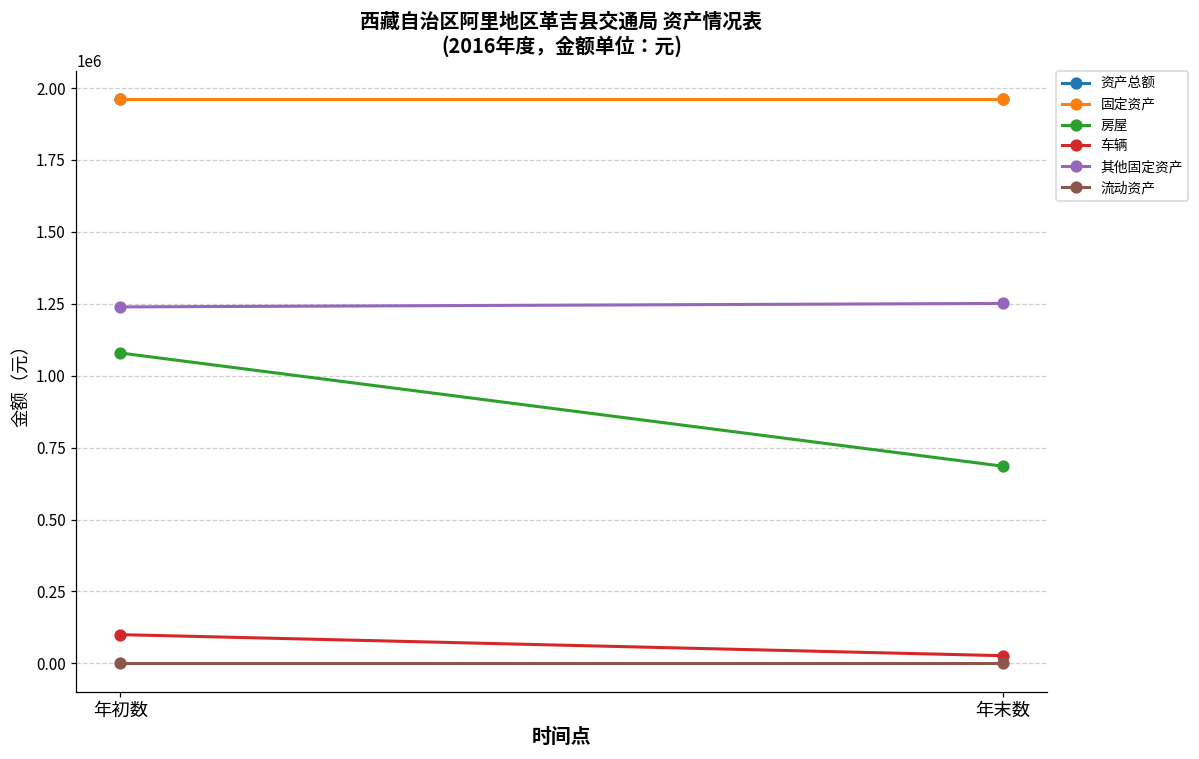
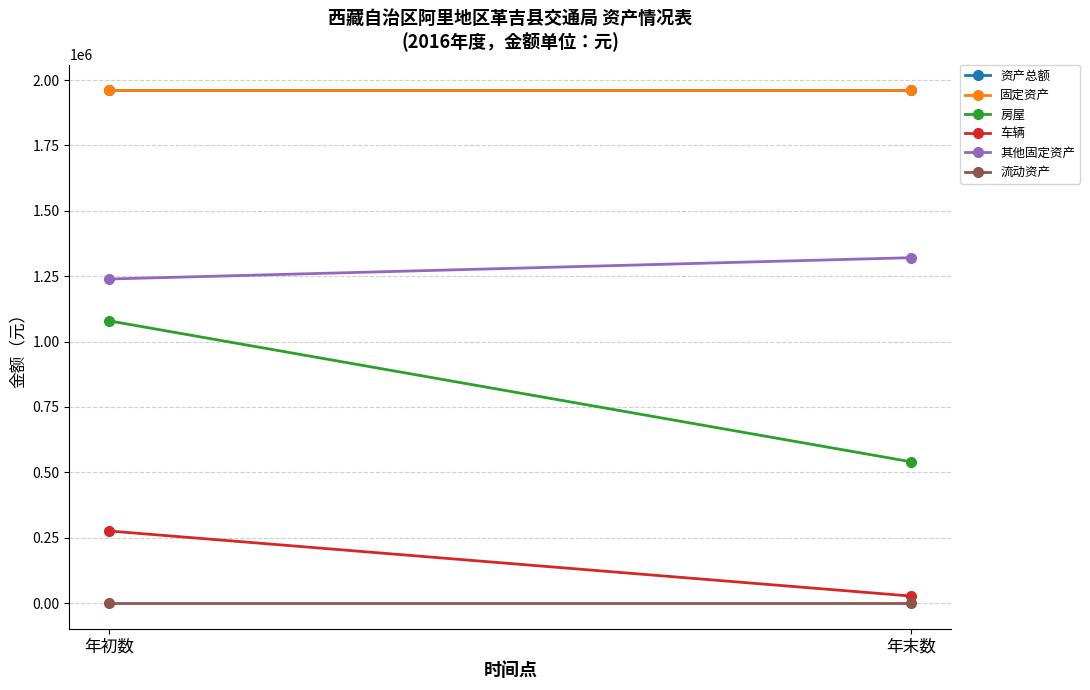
车辆, 年初数: 100000 -> 280000
房屋, 年末数: 690000 -> 540000
其他固定资产, 年末数: 1250000 -> 1320000
